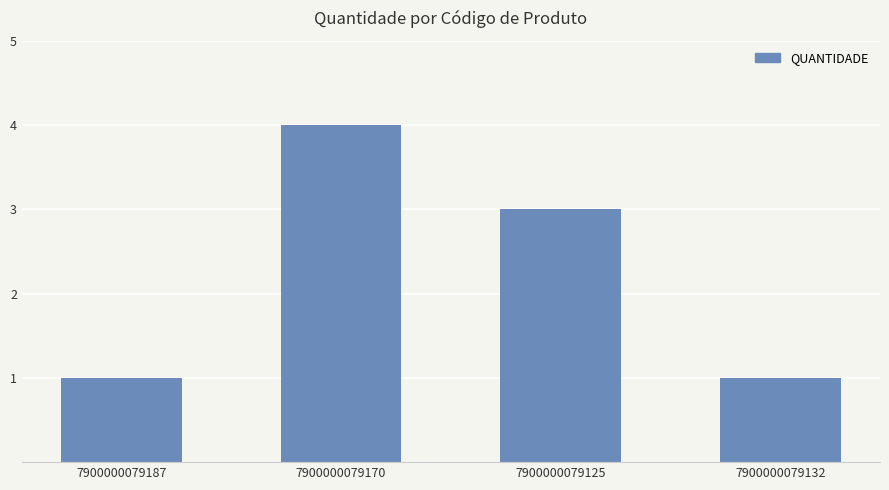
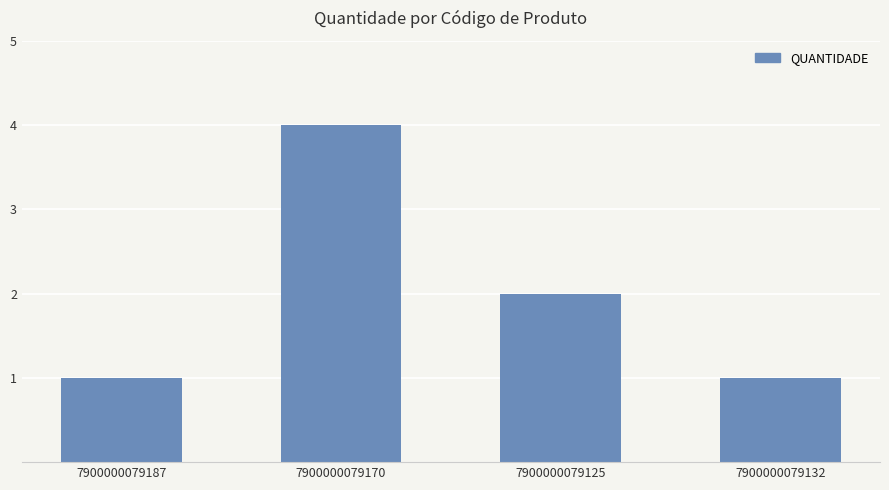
7900000079125: 3 -> 2
